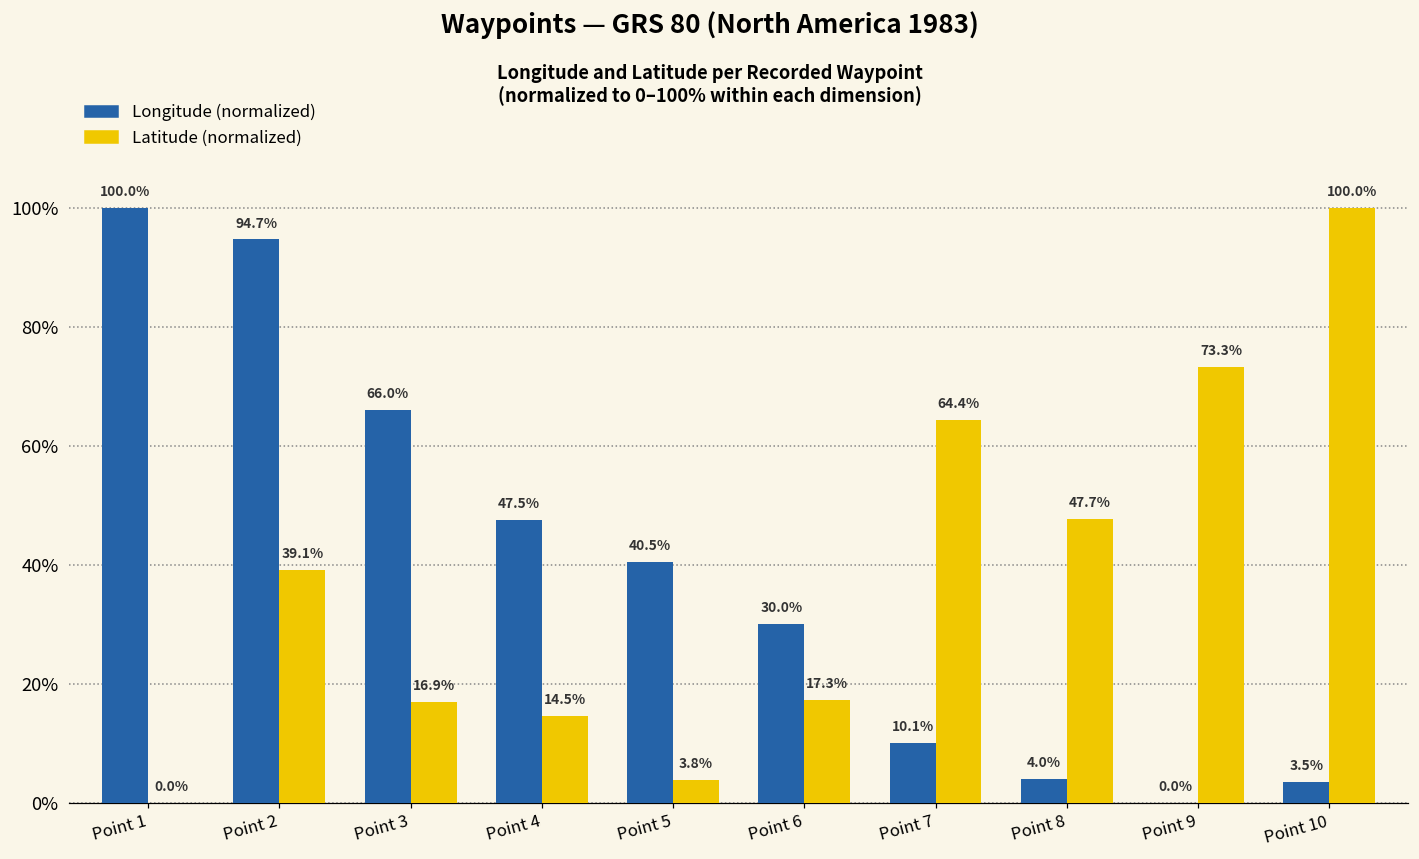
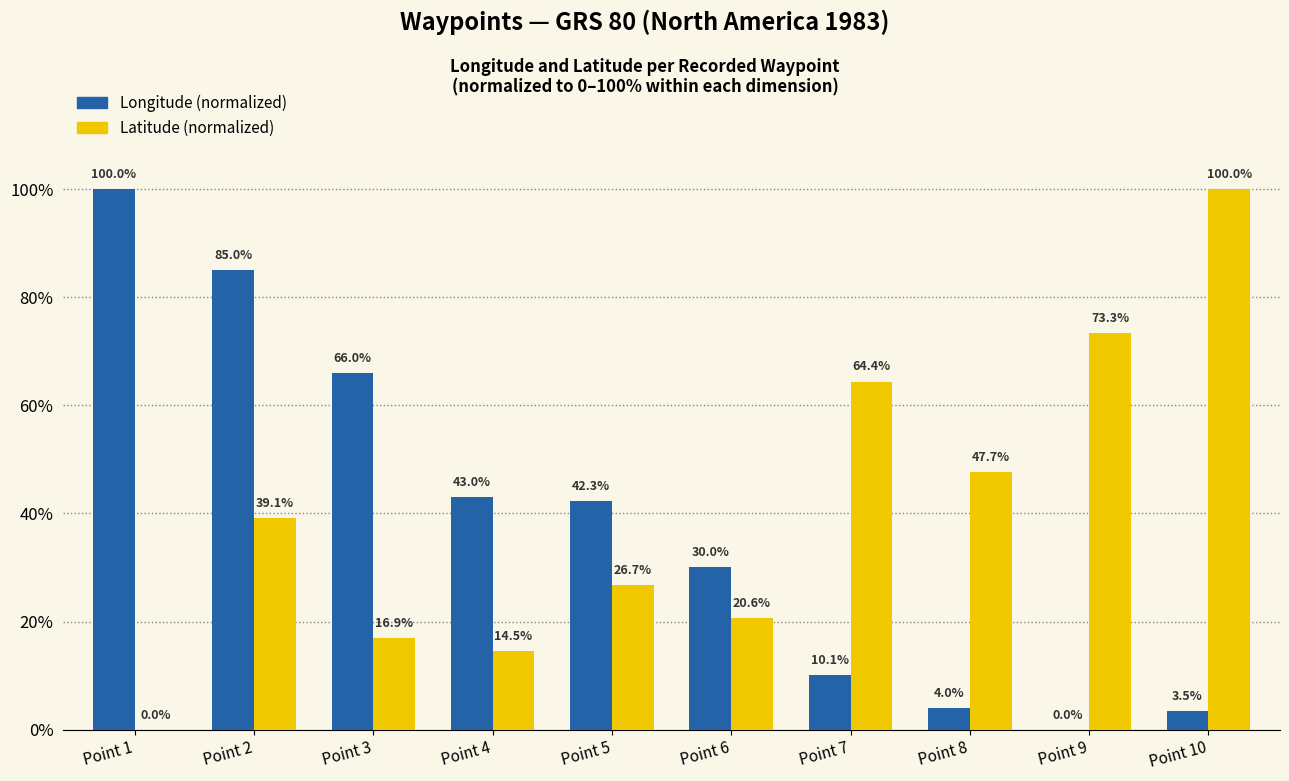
Longitude (normalized), Point 2: 94.7% -> 85.0%
Longitude (normalized), Point 4: 47.5% -> 43.0%
Longitude (normalized), Point 5: 40.5% -> 42.3%
Latitude (normalized), Point 5: 3.8% -> 26.7%
Latitude (normalized), Point 6: 17.3% -> 20.6%
